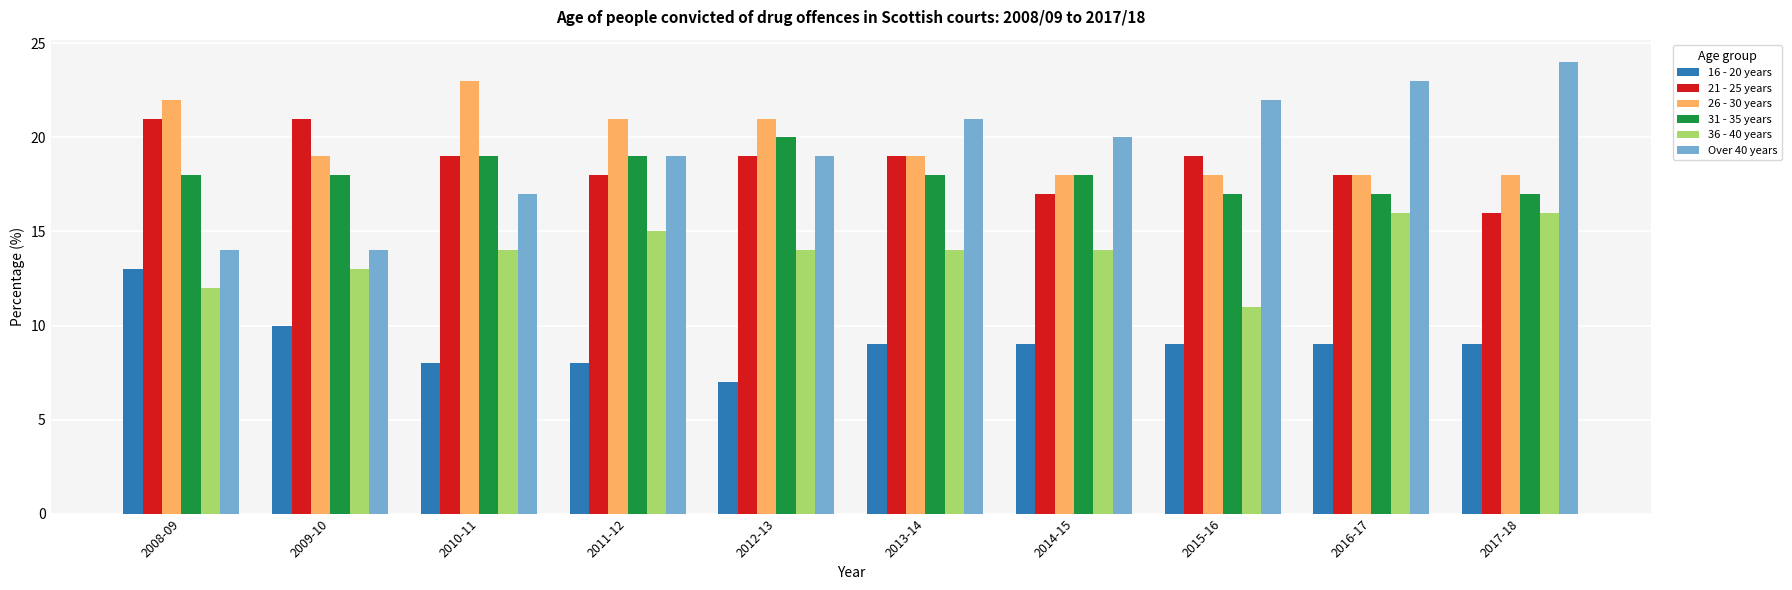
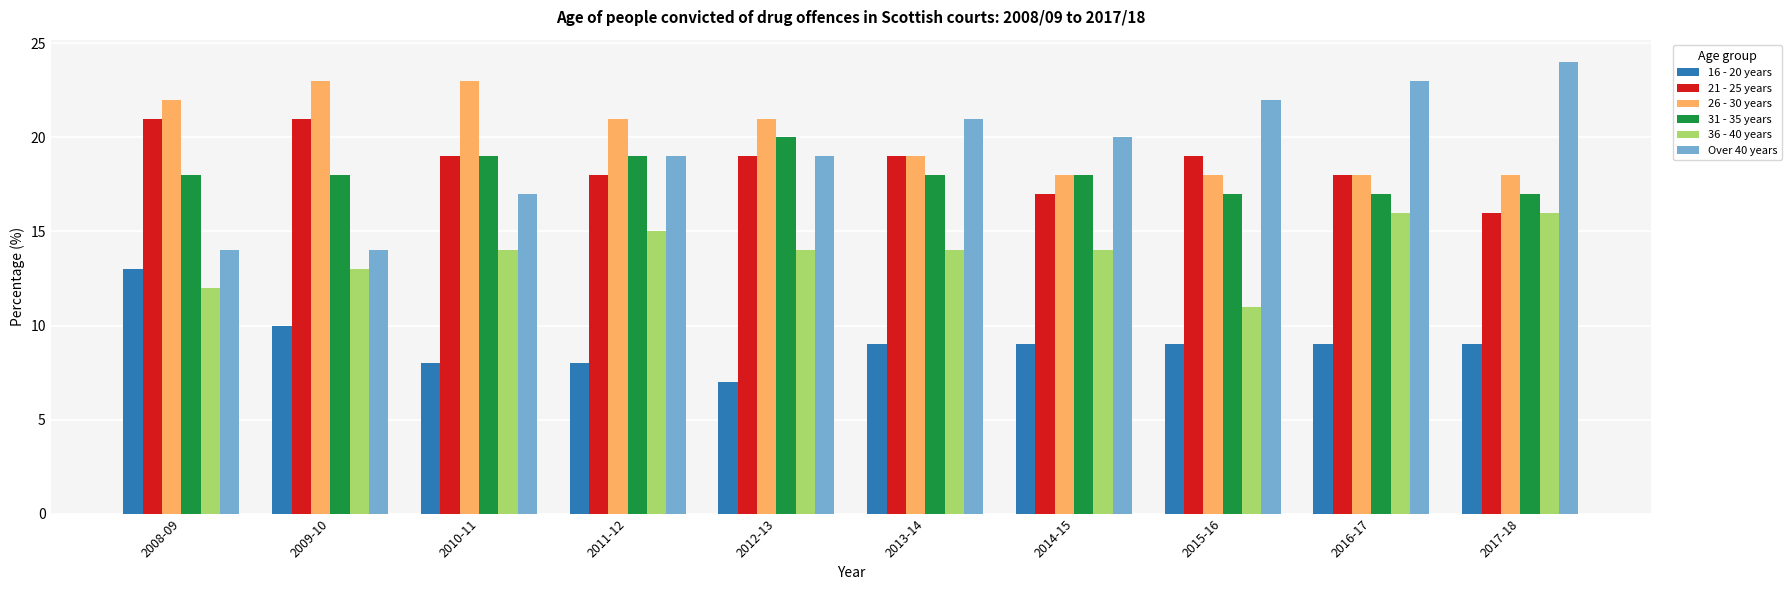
26 - 30 years, 2009-10: 19 -> 23
